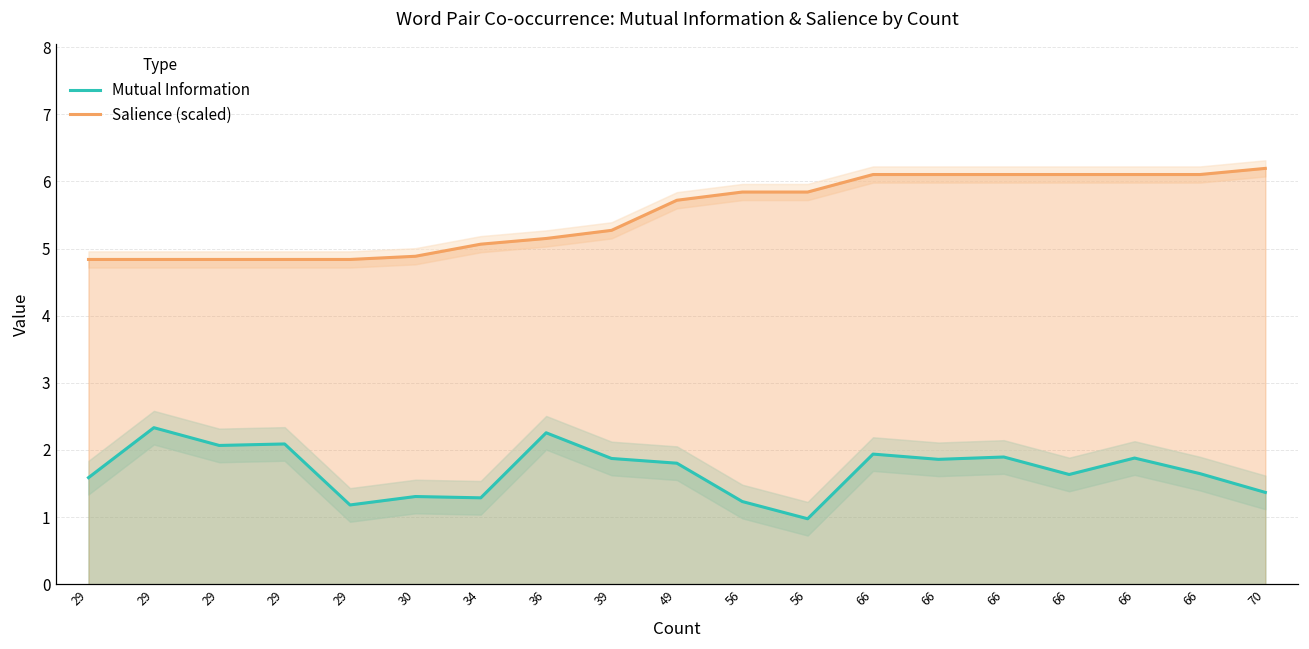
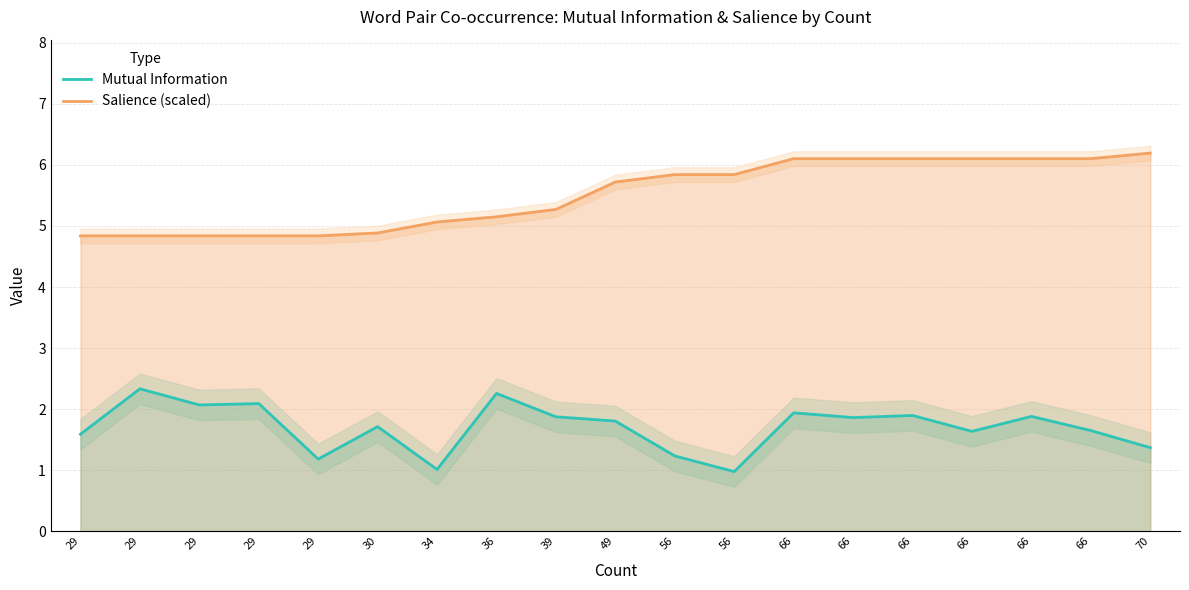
Mutual Information, 30: 1.3 -> 1.7
Mutual Information, 34: 1.3 -> 1.0
